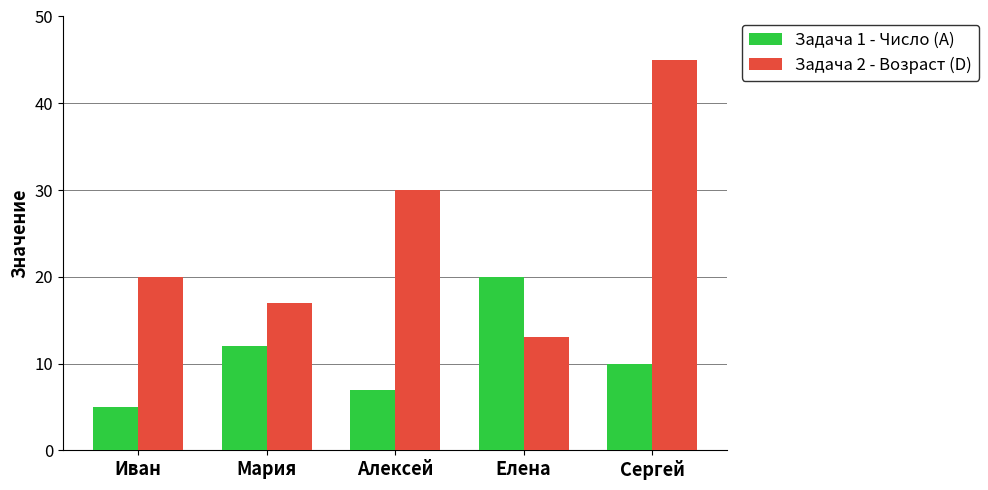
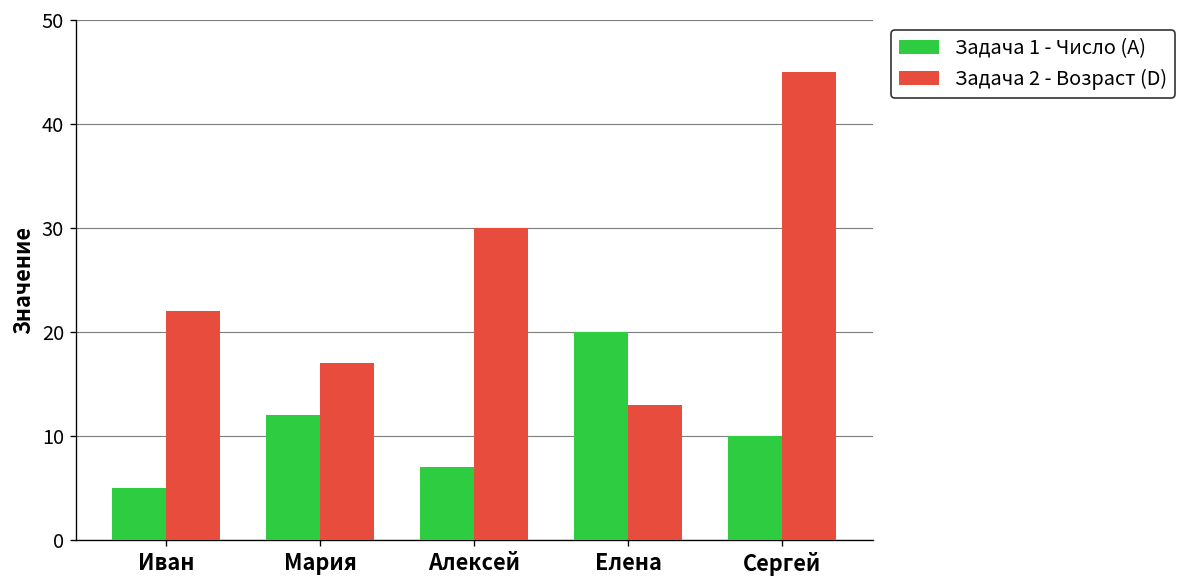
Задача 2 - Возраст (D), Иван: 20 -> 22
